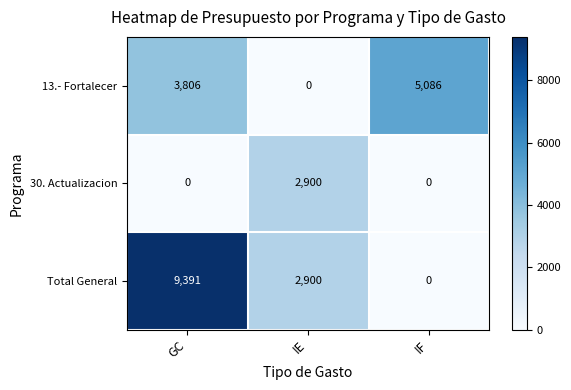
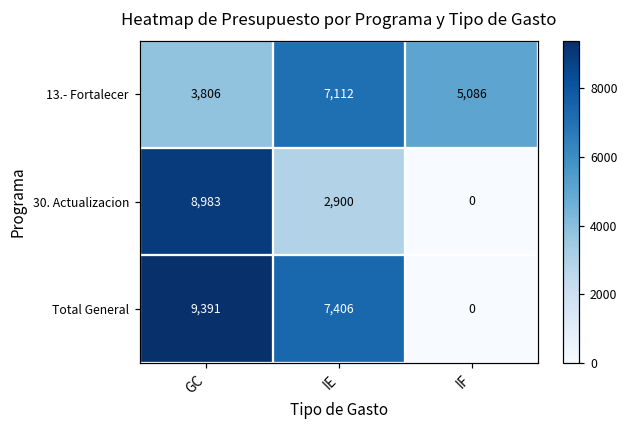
13.- Fortalecer, IE: 0 -> 7,112
30. Actualizacion, GC: 0 -> 8,983
Total General, IE: 2,900 -> 7,406
